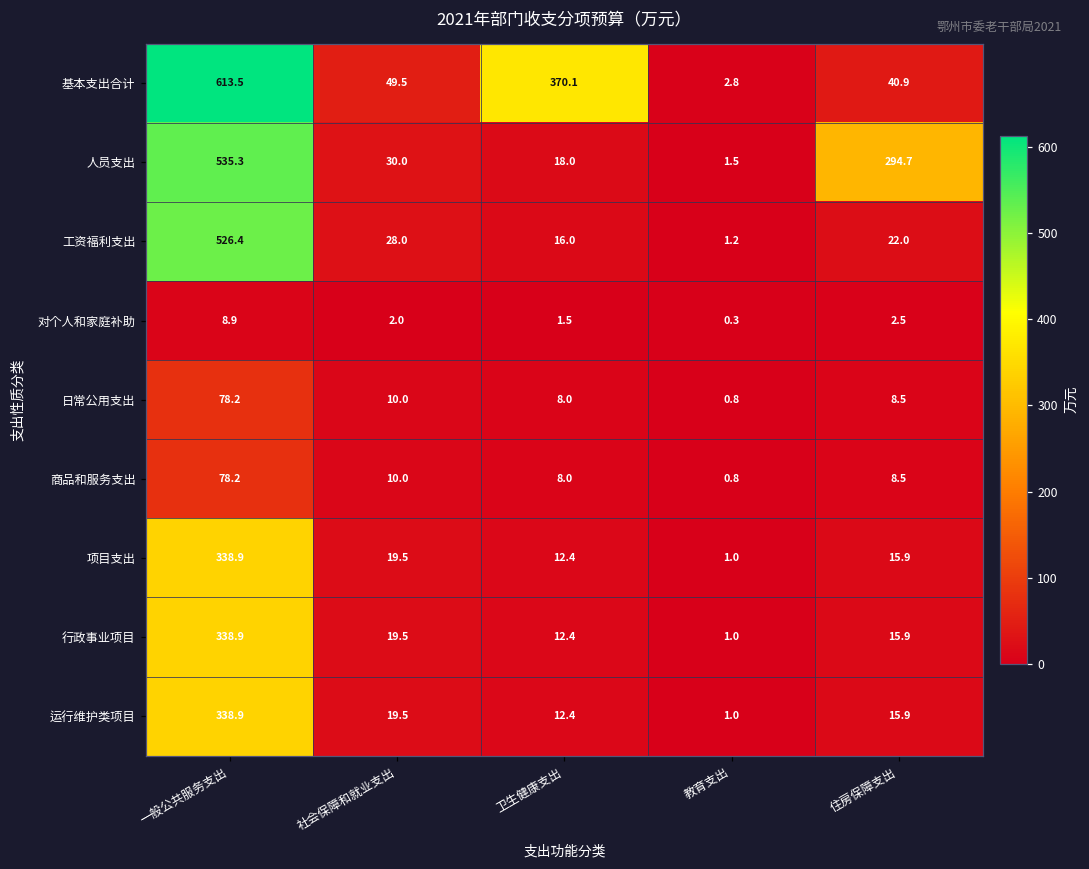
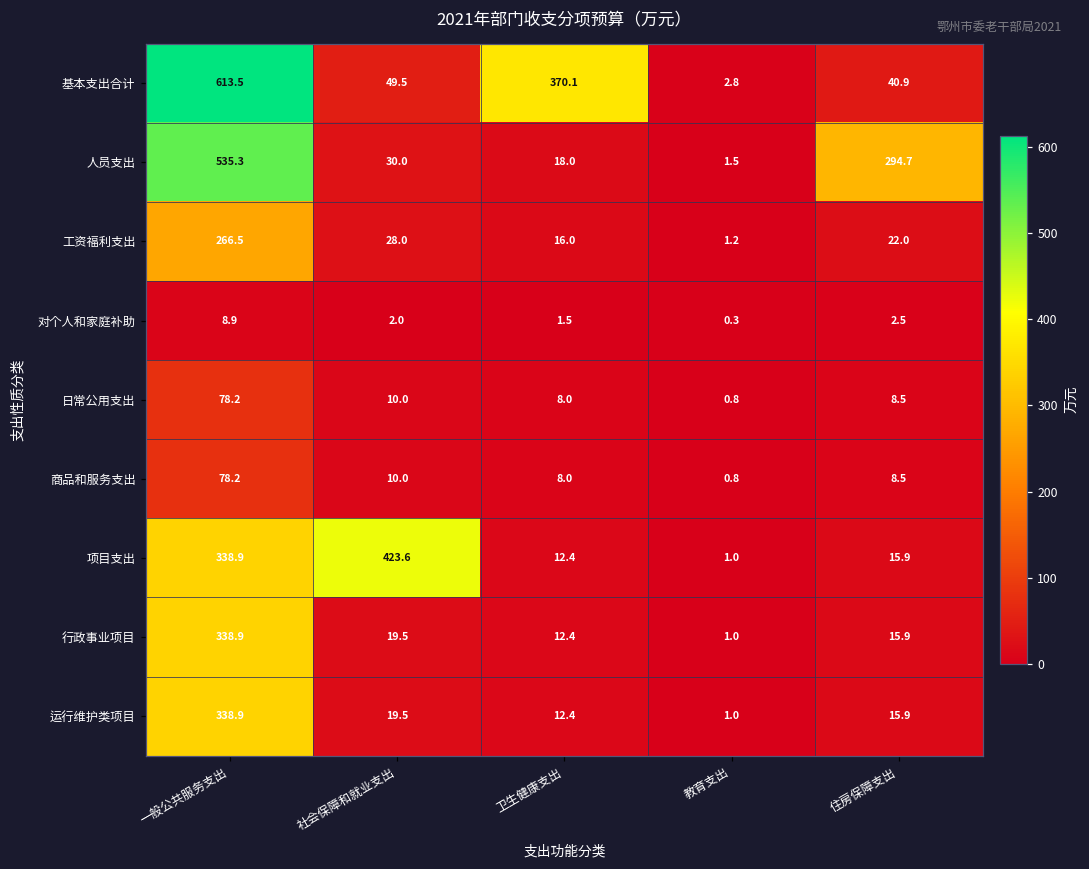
工资福利支出, 一般公共服务支出: 526.4 -> 266.5
项目支出, 社会保障和就业支出: 19.5 -> 423.6
